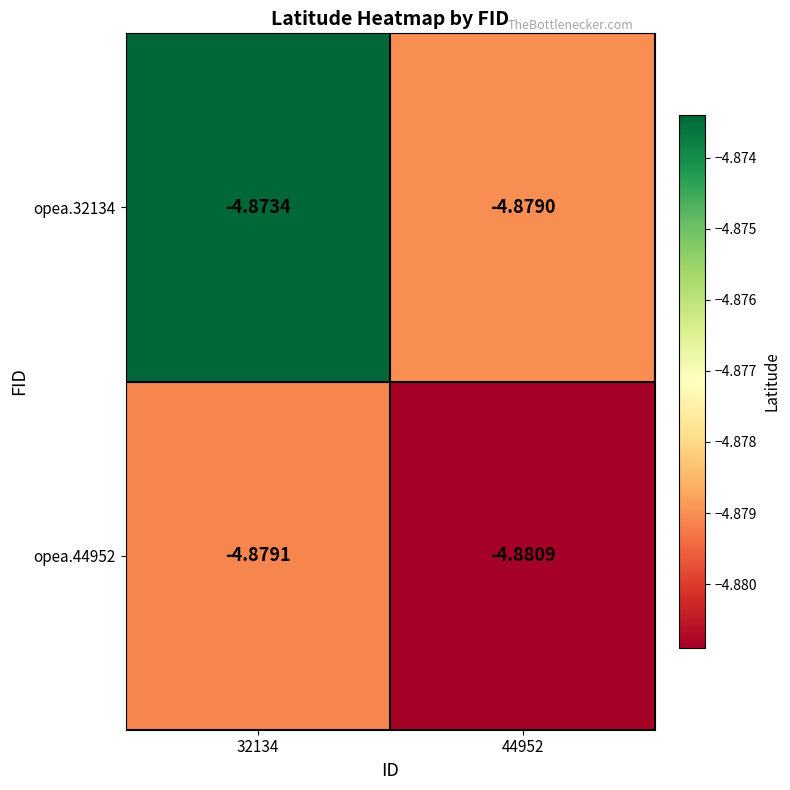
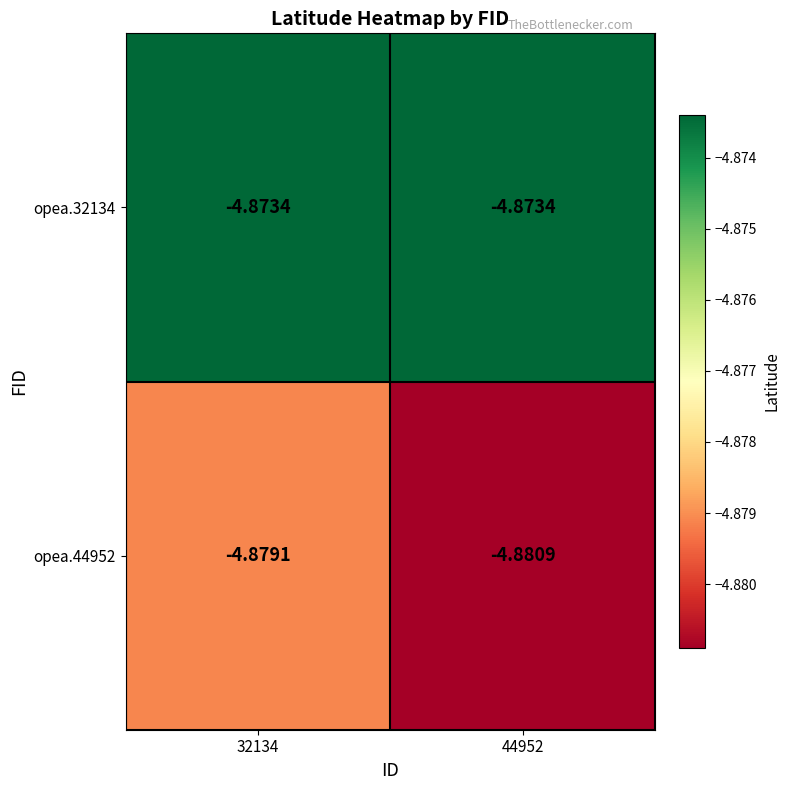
opea.32134, 44952: -4.8790 -> -4.8734
